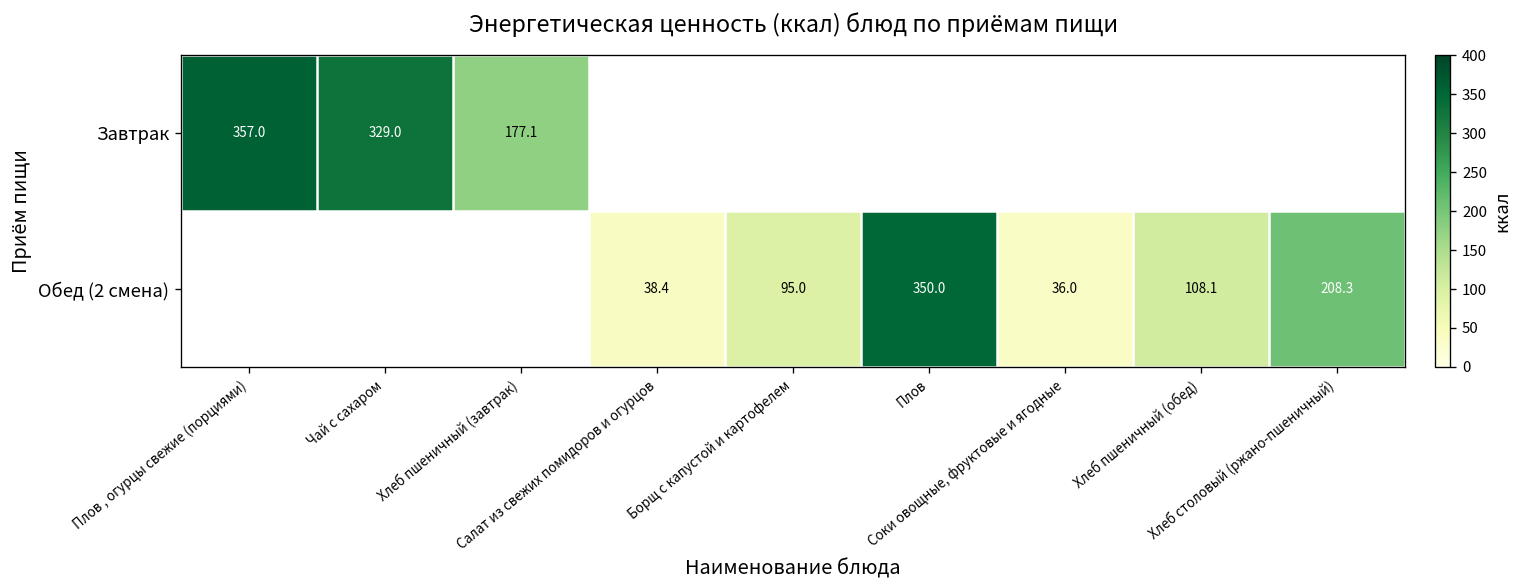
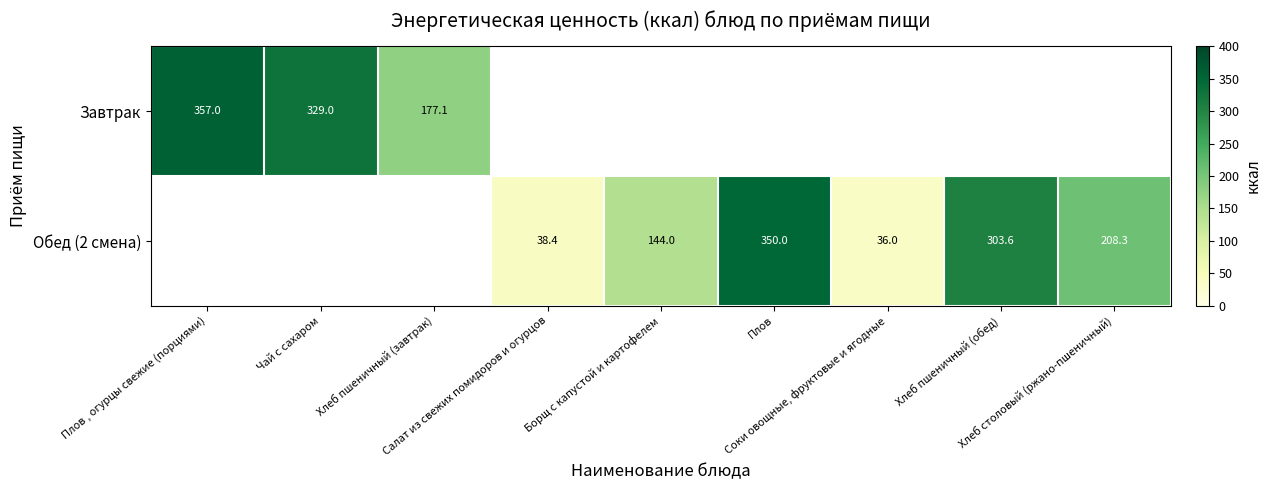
Обед (2 смена), Борщ с капустой и картофелем: 95.0 -> 144.0
Обед (2 смена), Хлеб пшеничный (обед): 108.1 -> 303.6
